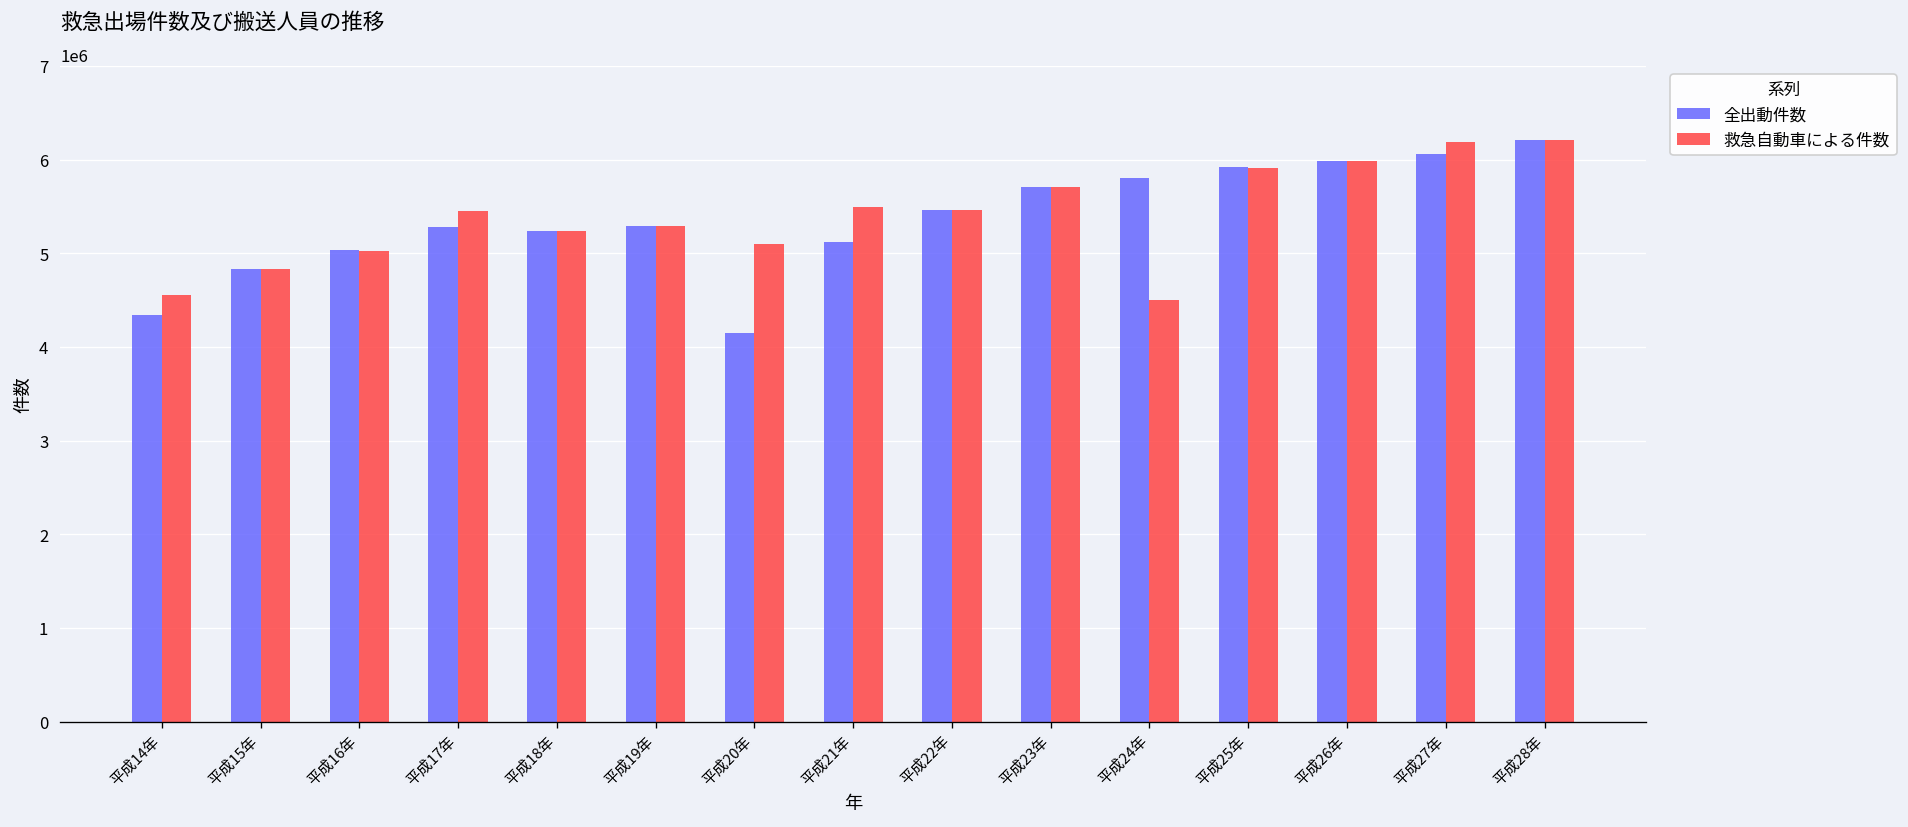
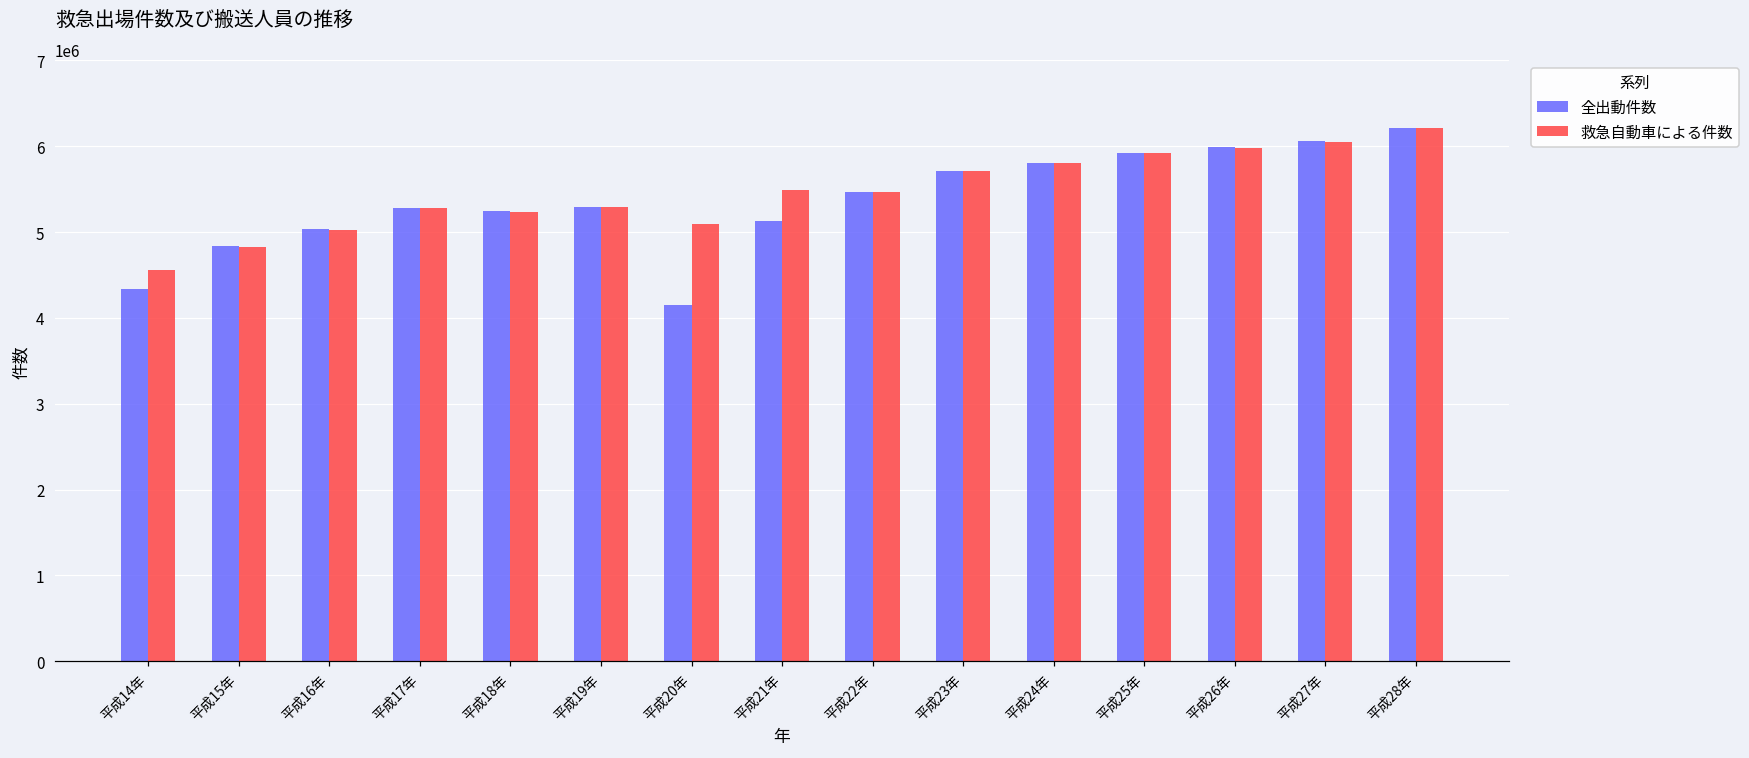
救急自動車による件数, 平成17年: 5500000 -> 5300000
救急自動車による件数, 平成24年: 4500000 -> 5800000
救急自動車による件数, 平成27年: 6200000 -> 6100000
